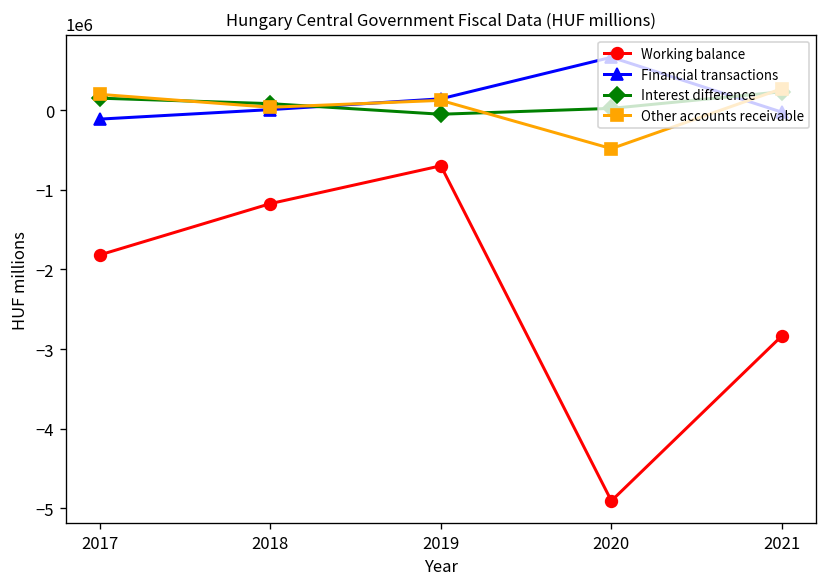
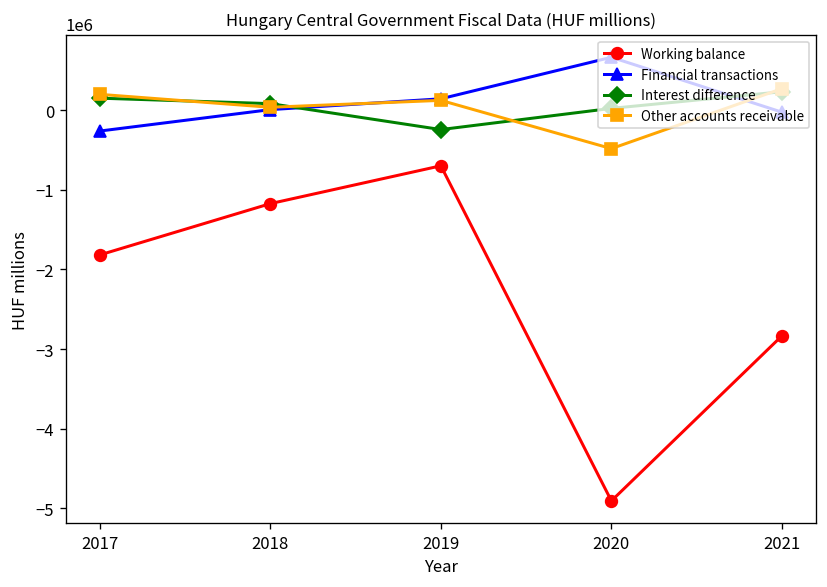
Financial transactions, 2017: -100000 -> -300000
Interest difference, 2019: 0 -> -200000
